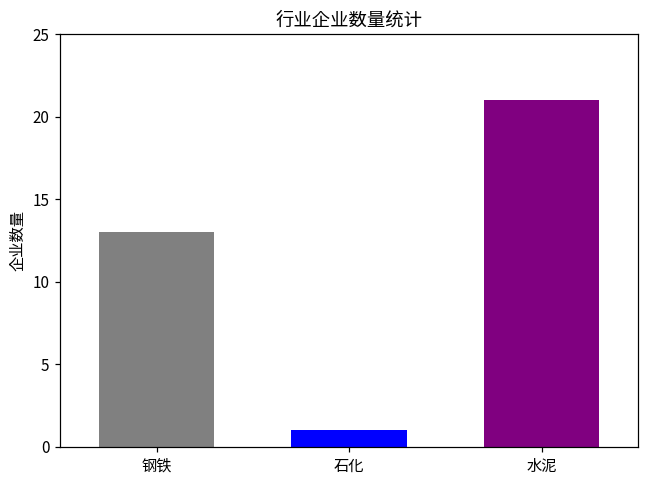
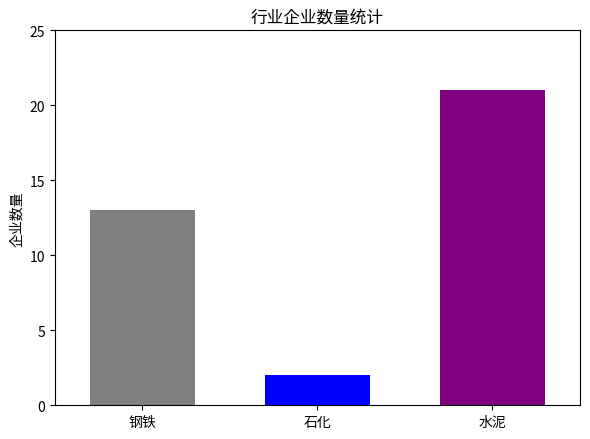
石化: 1 -> 2
